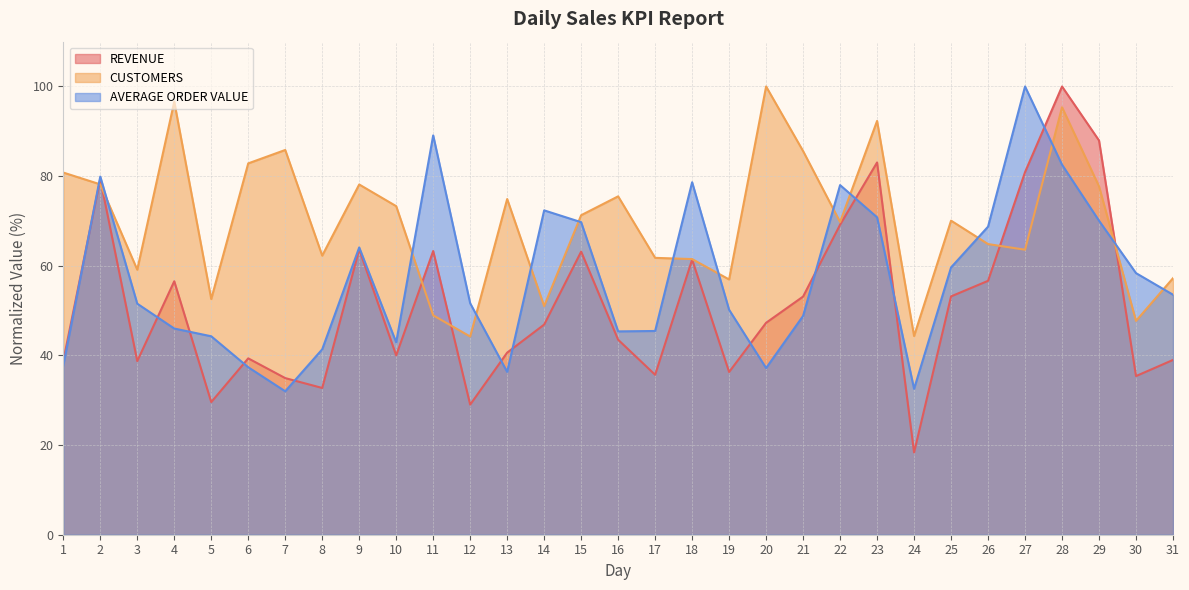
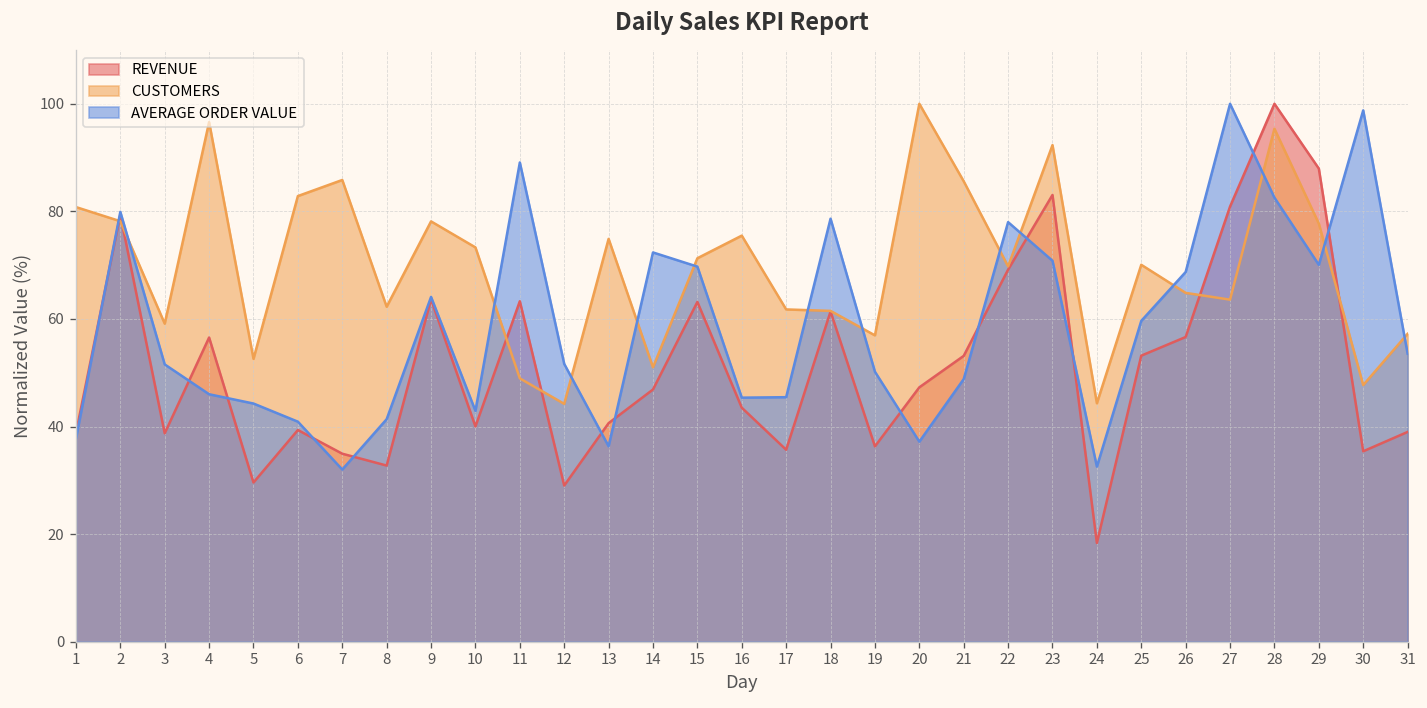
AVERAGE ORDER VALUE, 6: 37 -> 41
AVERAGE ORDER VALUE, 30: 58 -> 99
